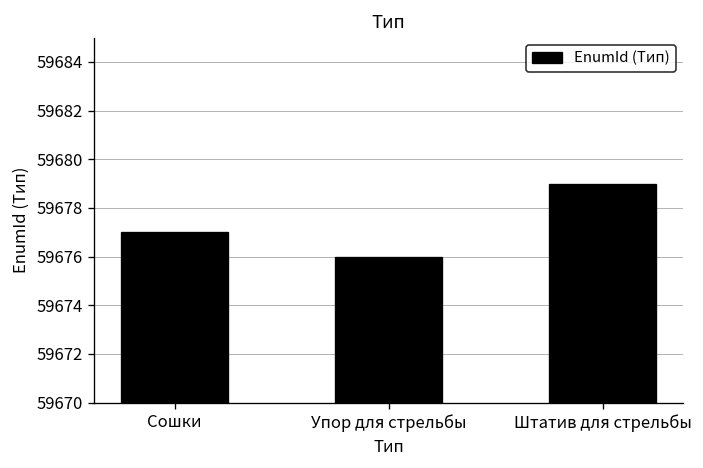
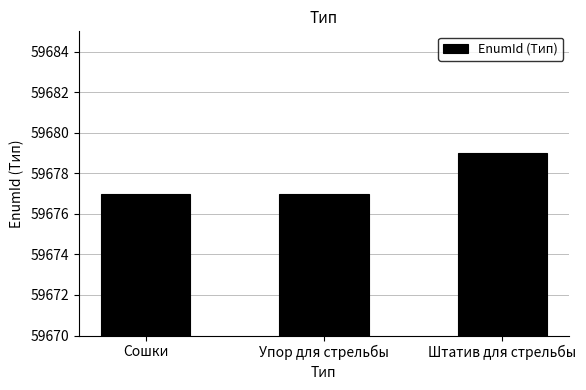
Упор для стрельбы: 59676 -> 59677
